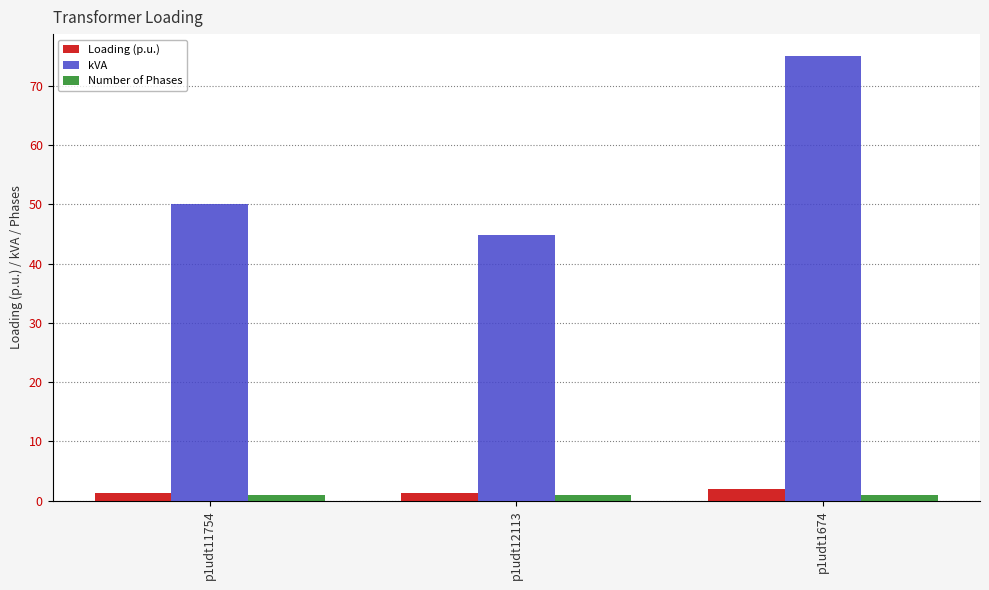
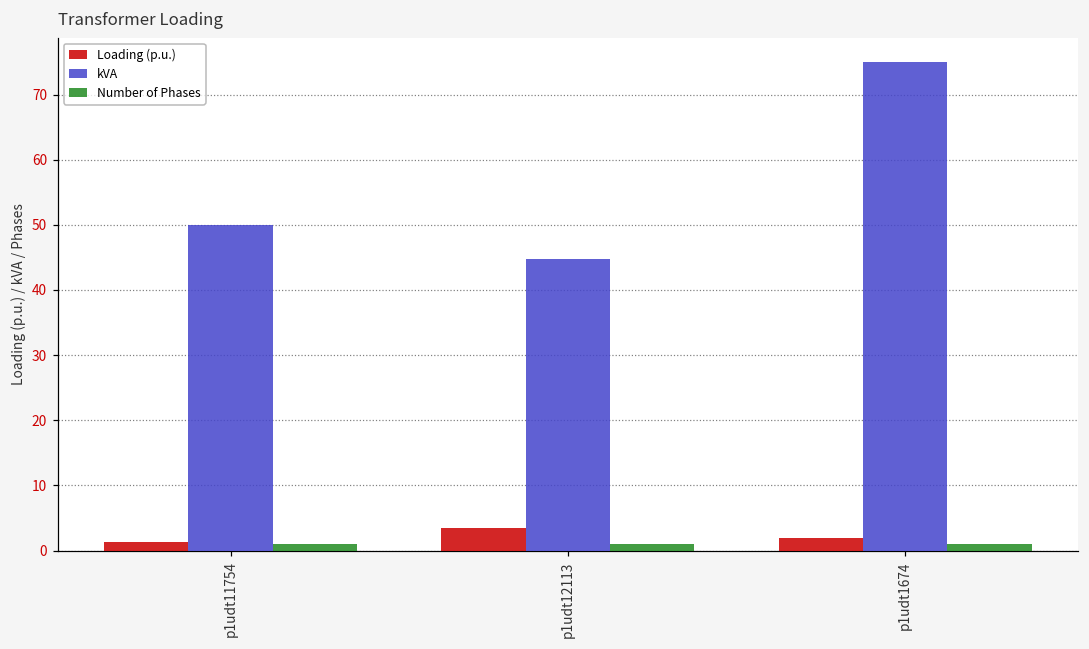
Loading (p.u.), p1udt12113: 1 -> 3
